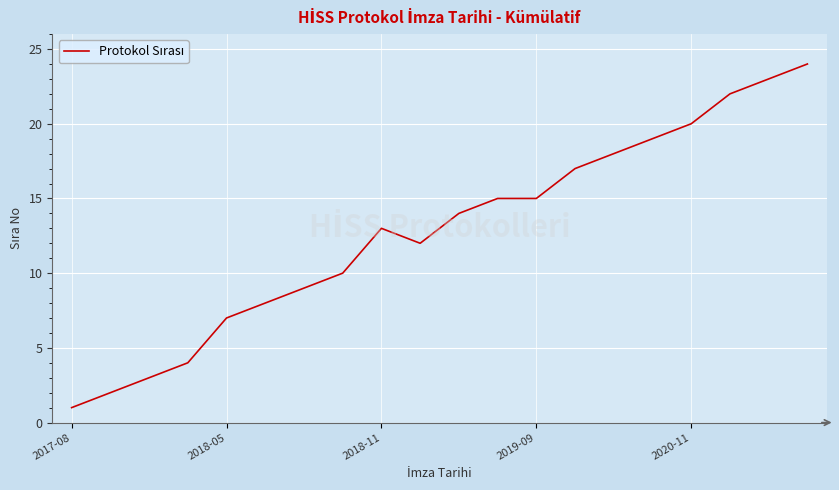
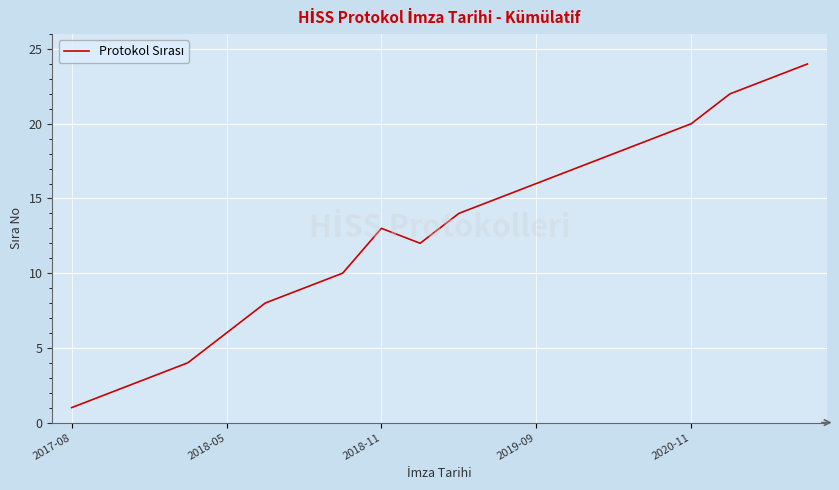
2018-05: 7 -> 6
2019-09: 15 -> 16
